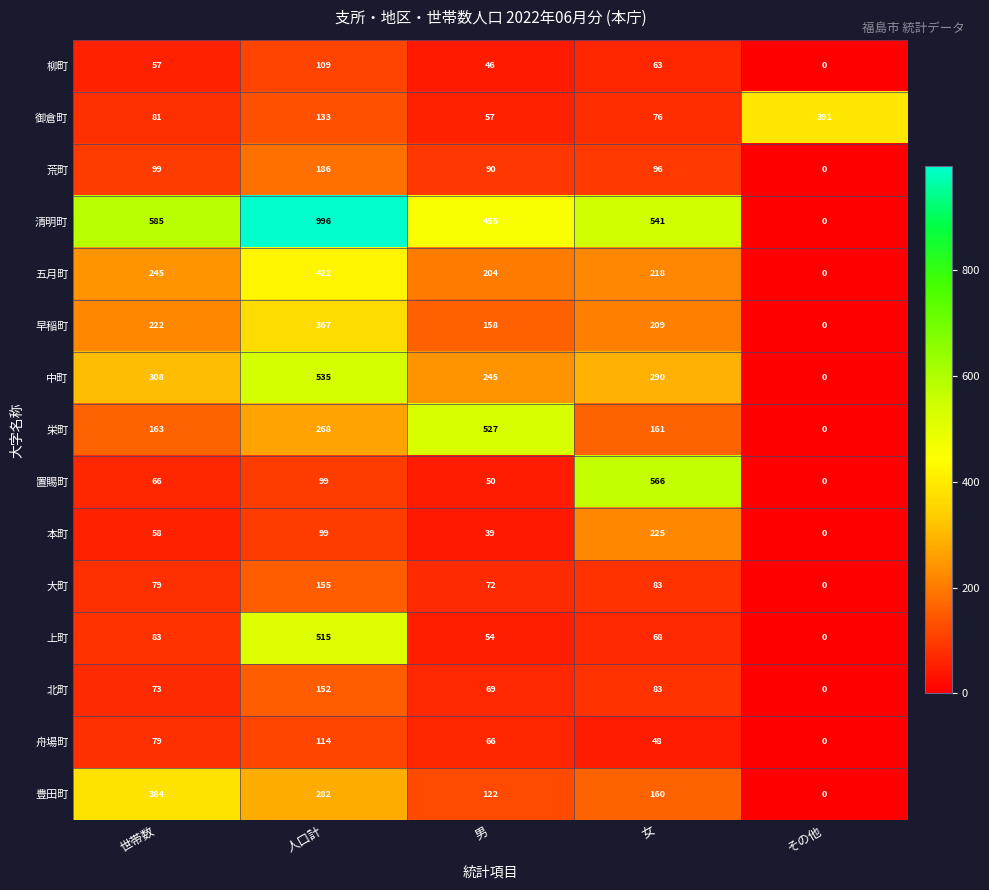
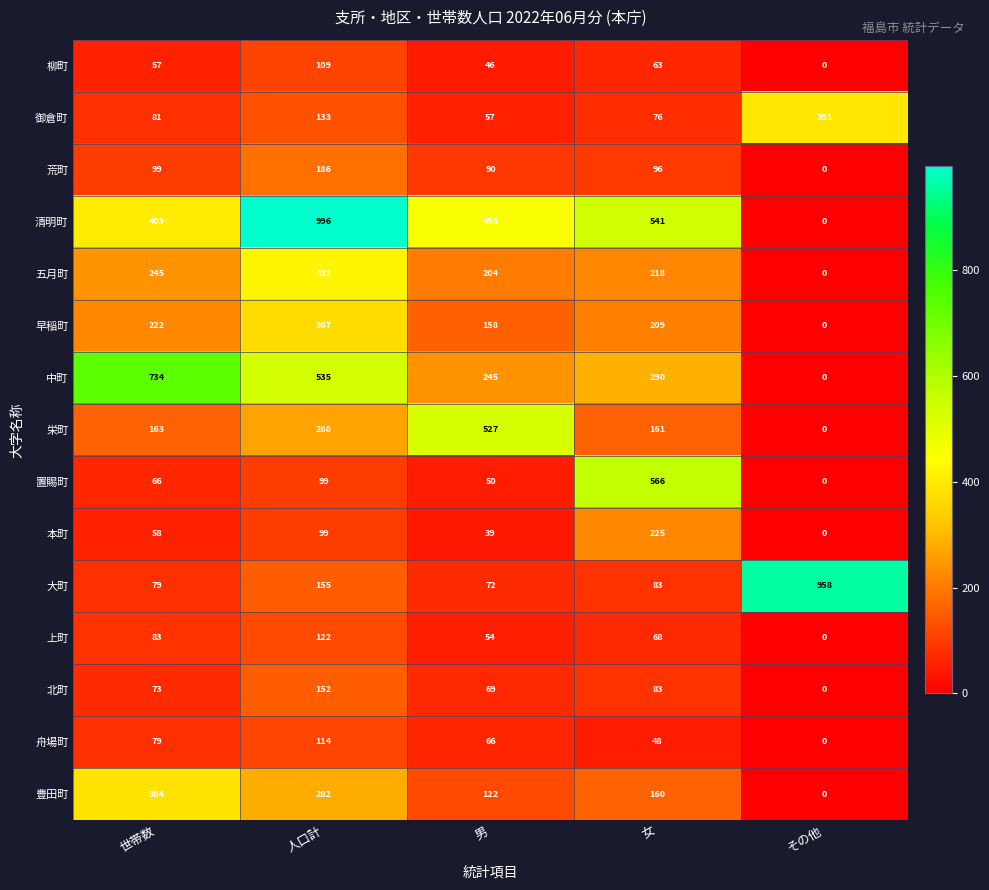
清明町, 世帯数: 585 -> 403
中町, 世帯数: 308 -> 734
大町, その他: 0 -> 958
上町, 人口計: 515 -> 122
